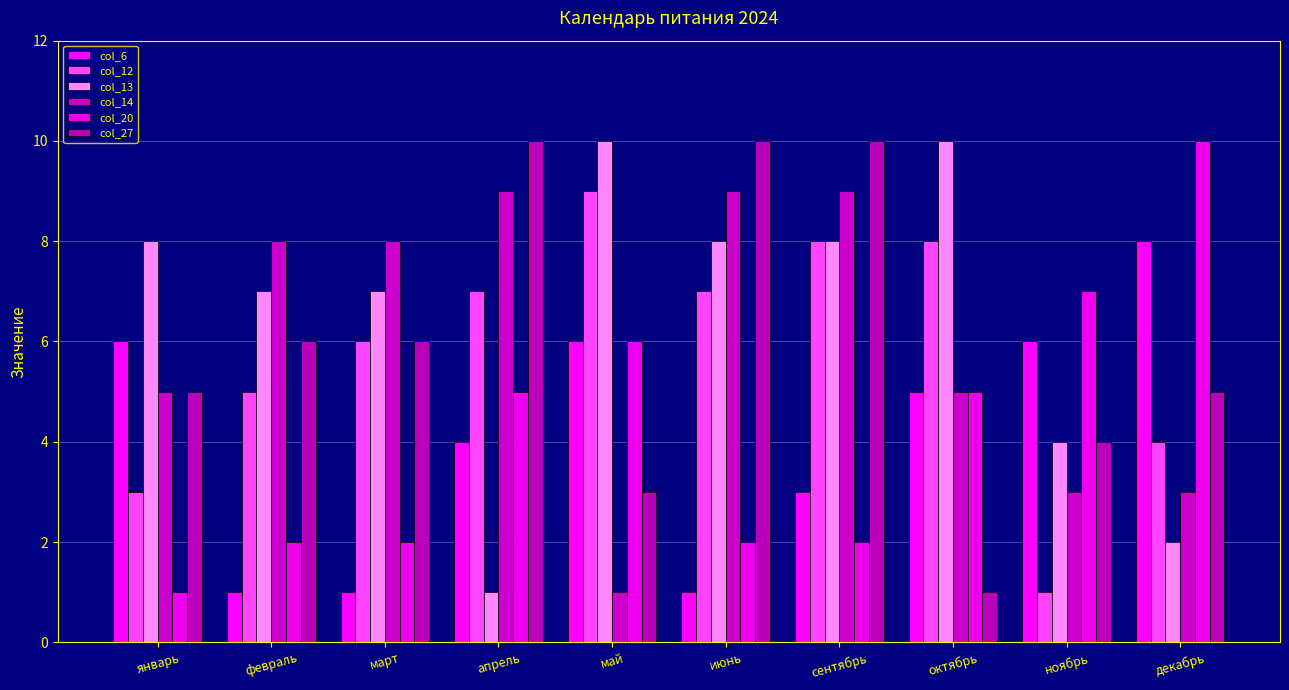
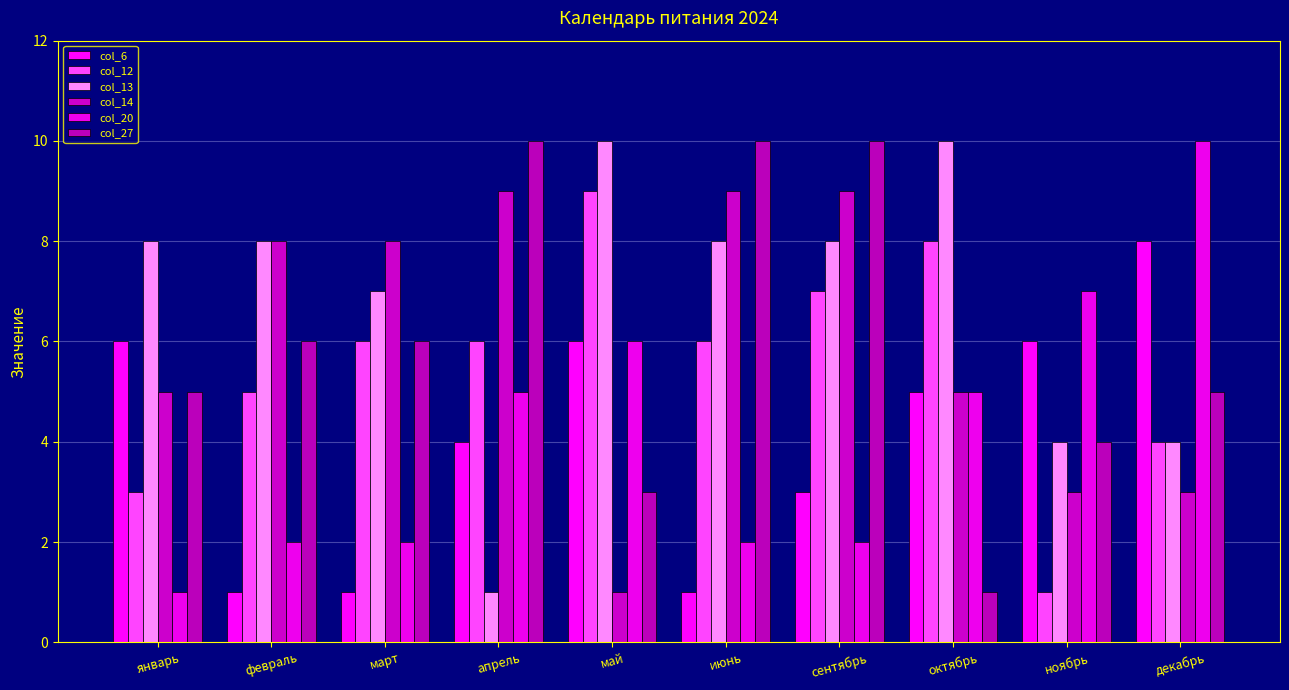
col_13, февраль: 7 -> 8
col_12, апрель: 7 -> 6
col_12, июнь: 7 -> 6
col_12, сентябрь: 8 -> 7
col_13, декабрь: 2 -> 4
